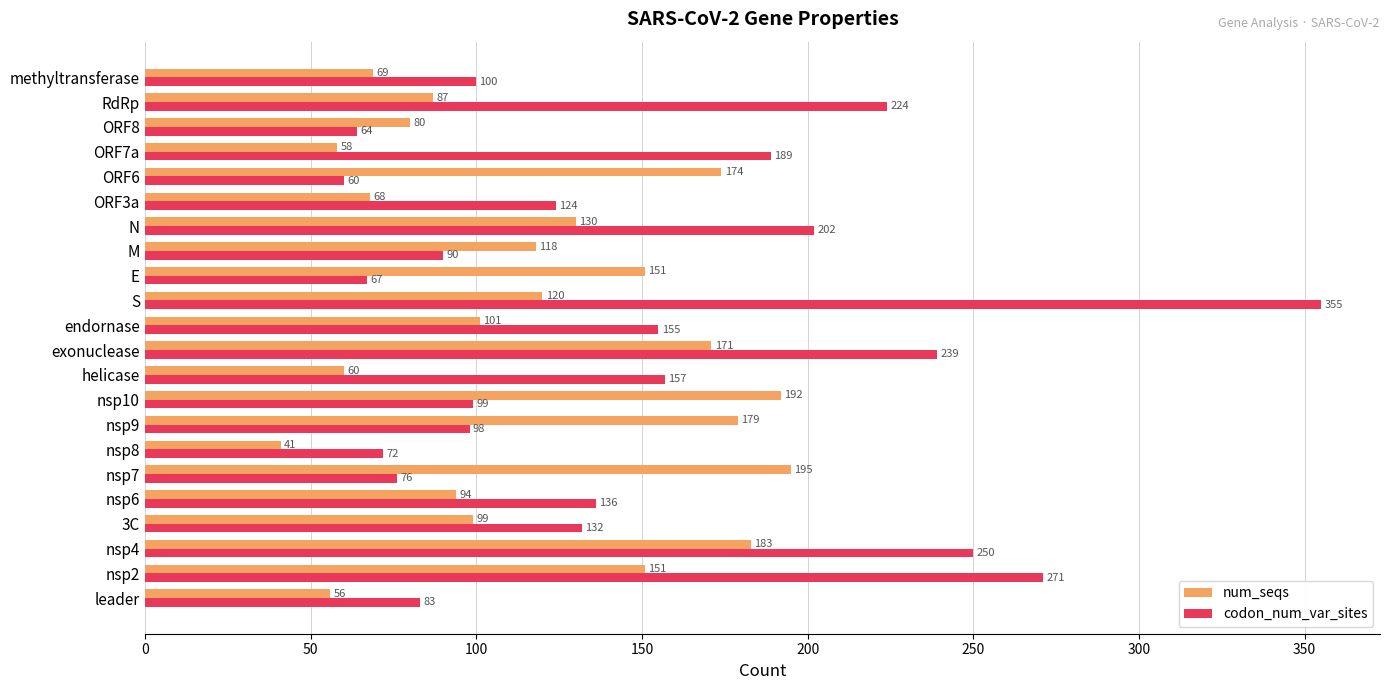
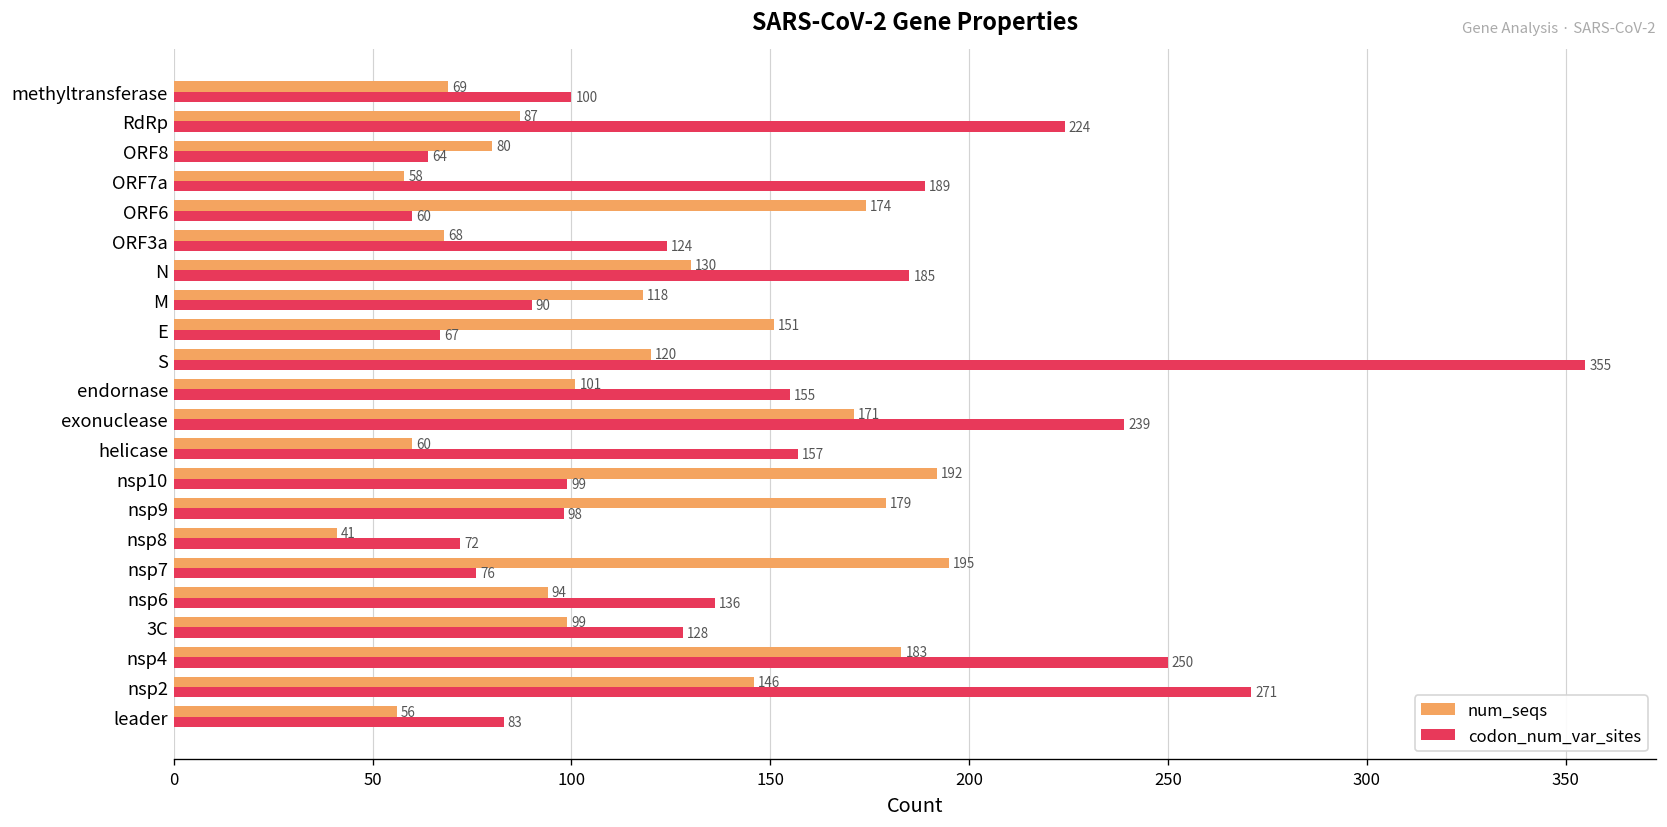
codon_num_var_sites, N: 202 -> 185
codon_num_var_sites, 3C: 132 -> 128
num_seqs, nsp2: 151 -> 146
